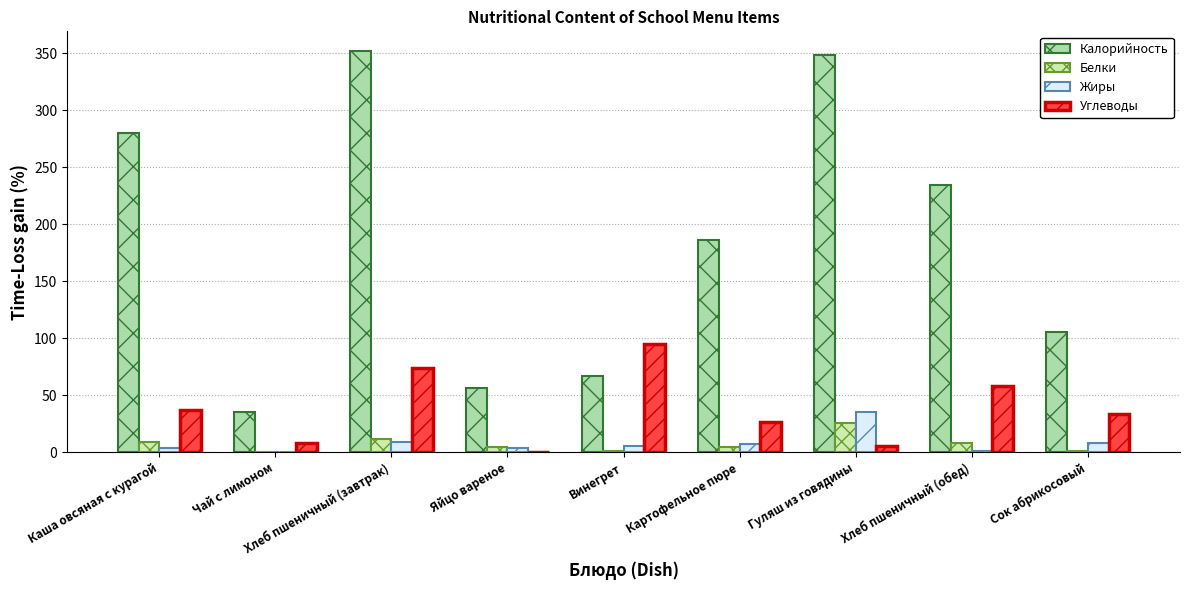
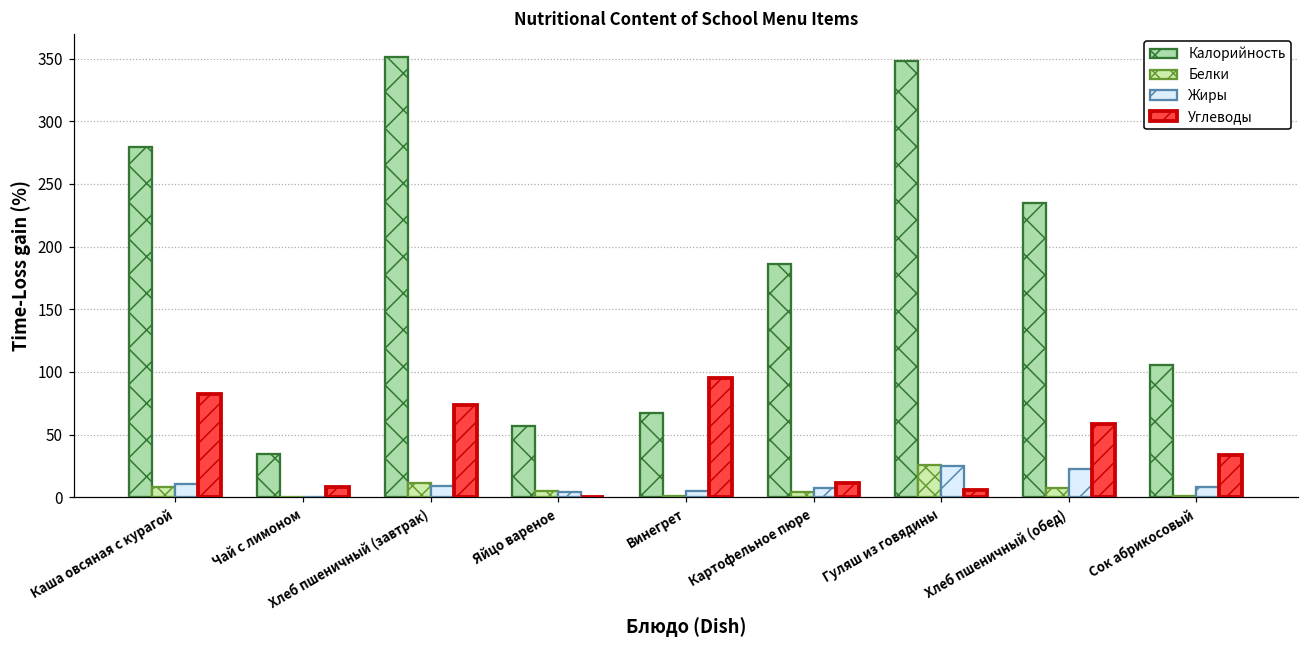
Жиры, Каша овсяная с курагой: 4 -> 11
Углеводы, Каша овсяная с курагой: 37 -> 82
Углеводы, Картофельное пюре: 26 -> 11
Жиры, Гуляш из говядины: 35 -> 25
Жиры, Хлеб пшеничный (обед): 1 -> 23
